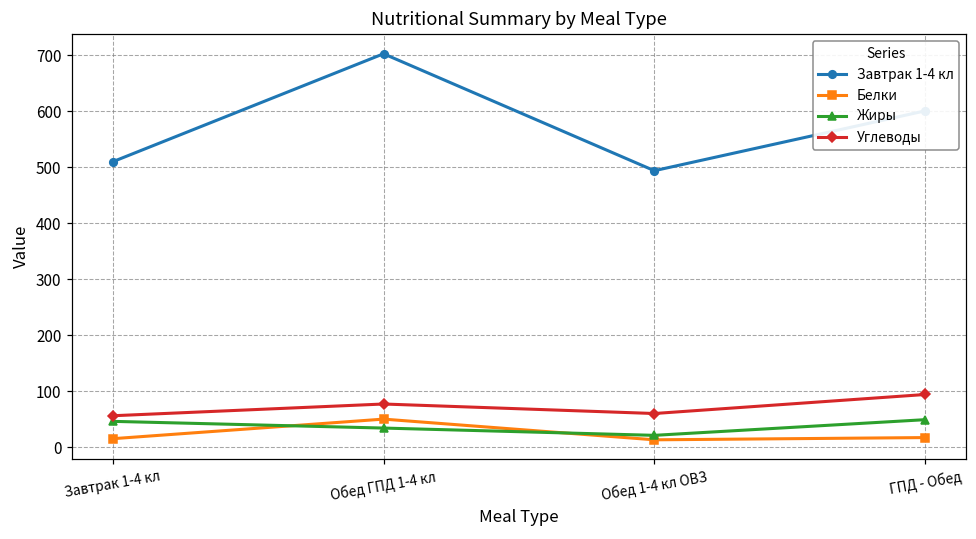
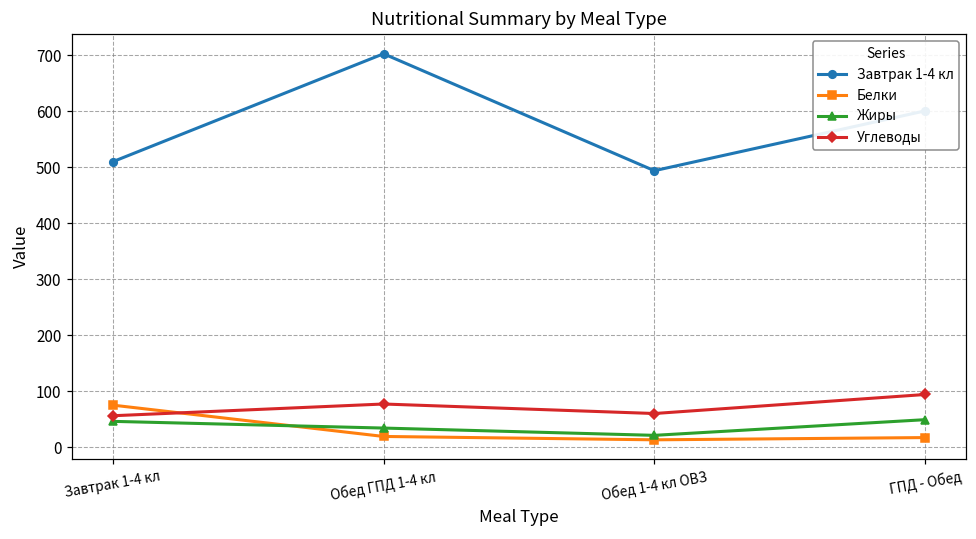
Белки, Завтрак 1-4 кл: 20 -> 80
Белки, Обед ГПД 1-4 кл: 50 -> 20
